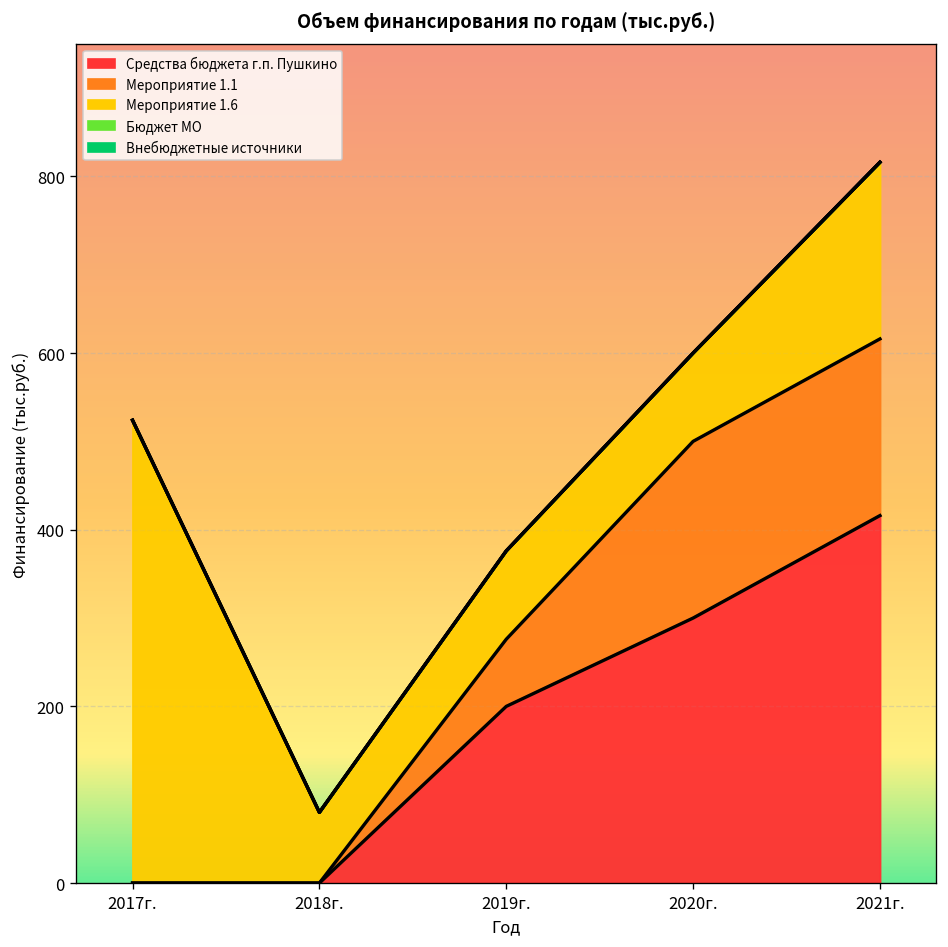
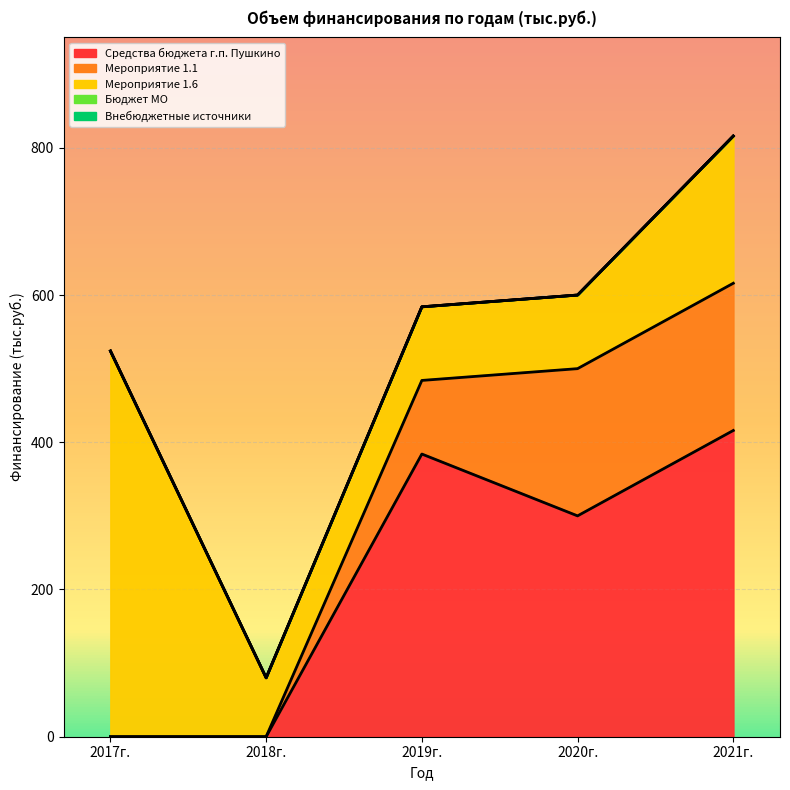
Средства бюджета г.п. Пушкино, 2019г.: 200 -> 380
Мероприятие 1.1, 2019г.: 80 -> 100
